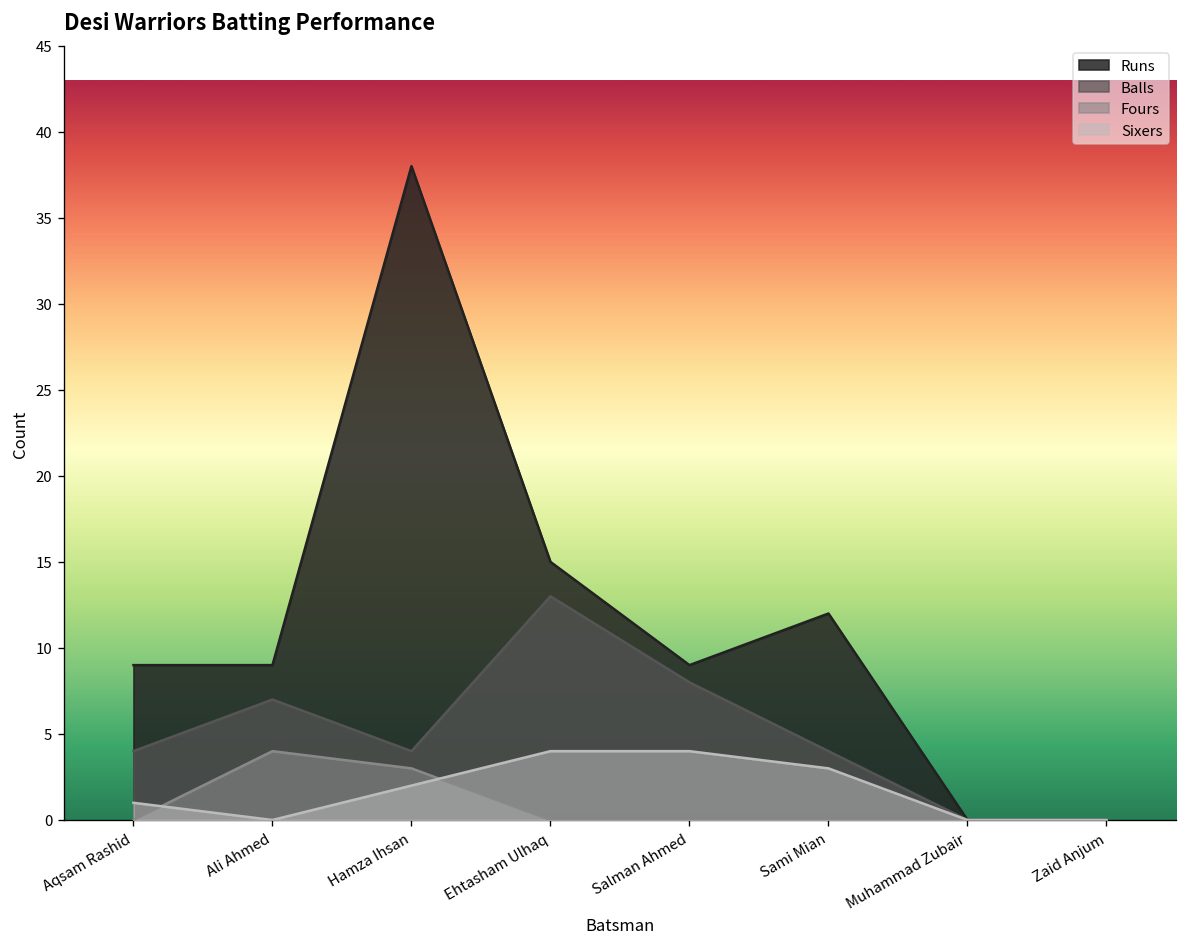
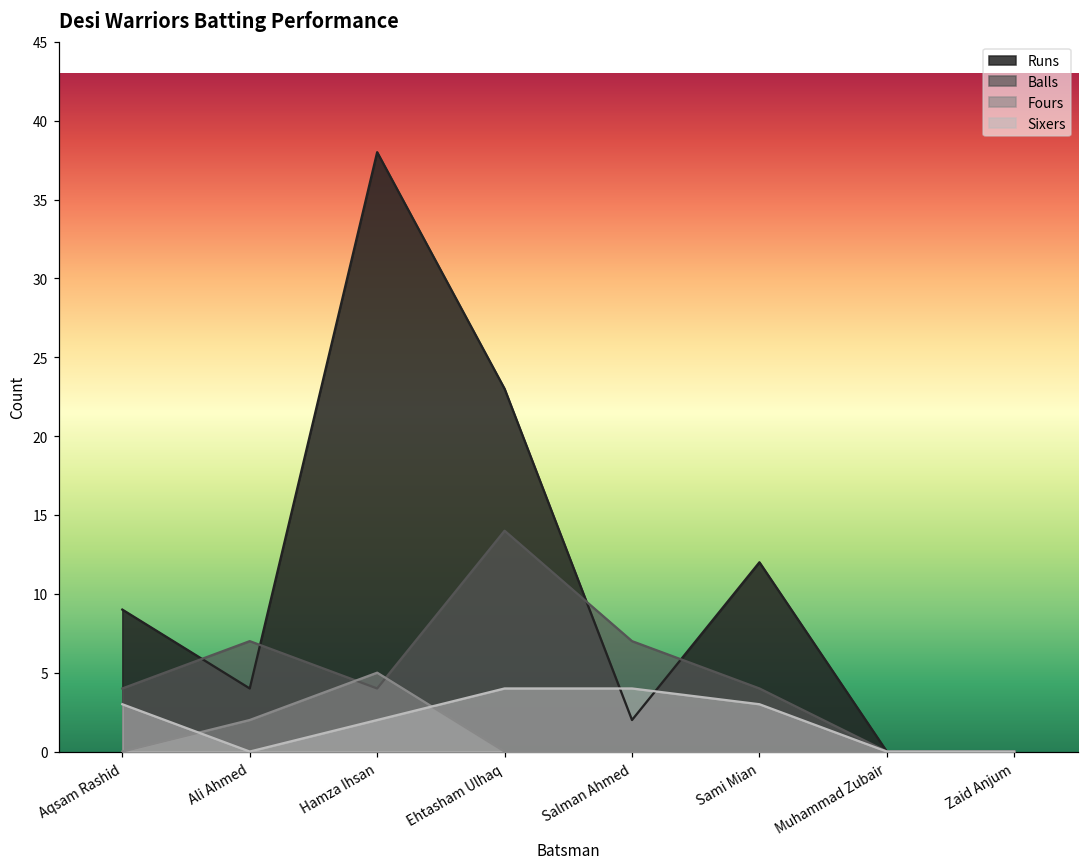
Sixers, Aqsam Rashid: 1 -> 3
Runs, Ali Ahmed: 9 -> 4
Fours, Ali Ahmed: 4 -> 2
Fours, Hamza Ihsan: 3 -> 5
Runs, Ehtasham Ulhaq: 15 -> 23
Balls, Ehtasham Ulhaq: 13 -> 14
Runs, Salman Ahmed: 9 -> 2
Balls, Salman Ahmed: 8 -> 7
